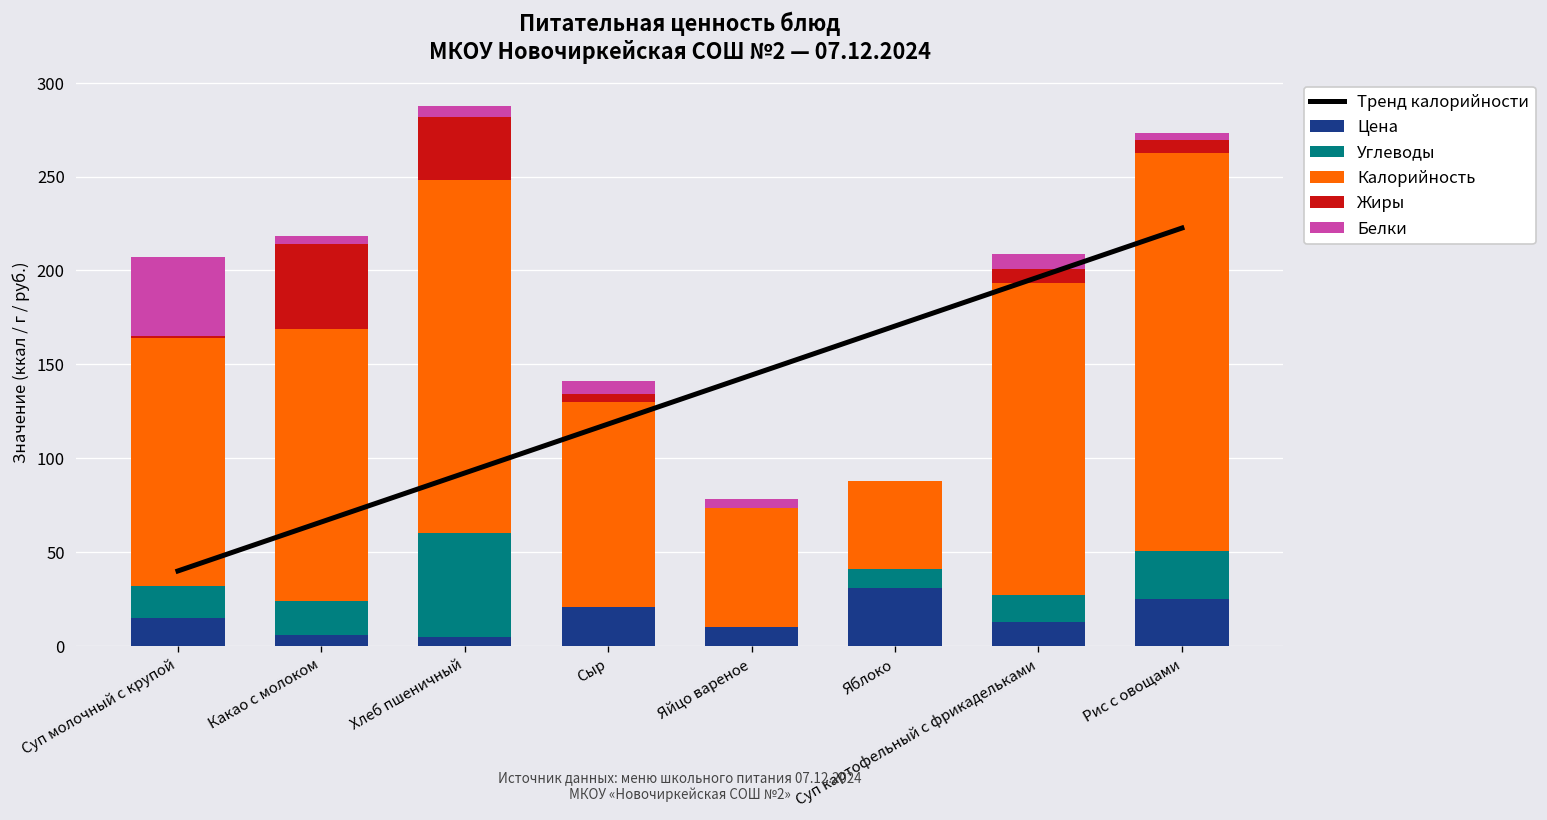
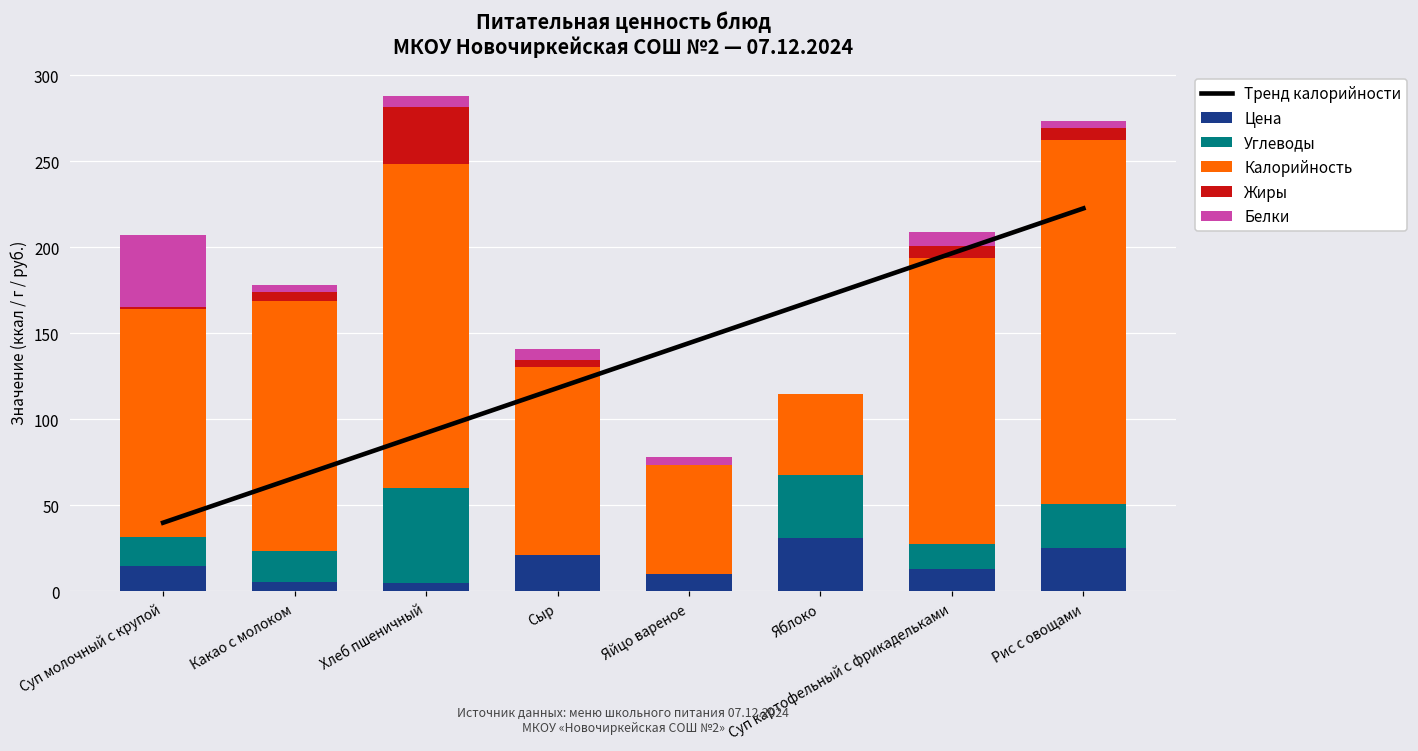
Жиры, Какао с молоком: 45 -> 5
Углеводы, Яблоко: 10 -> 37
